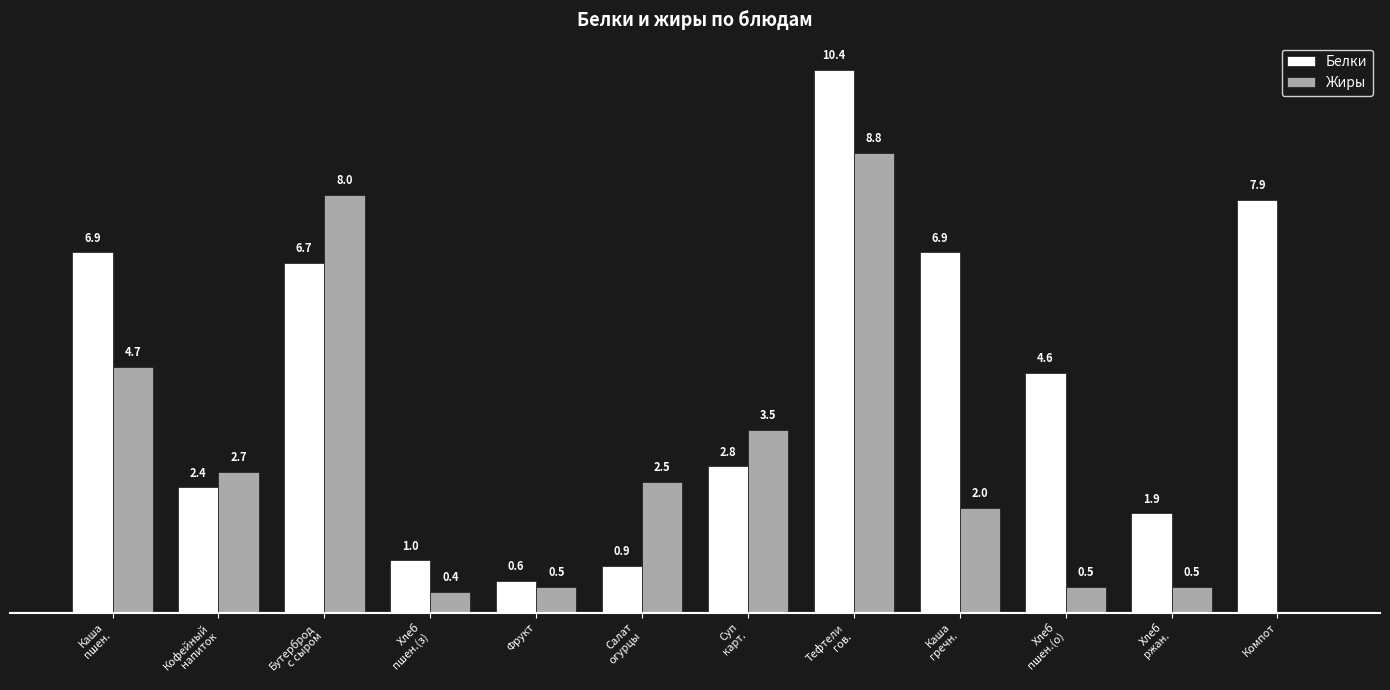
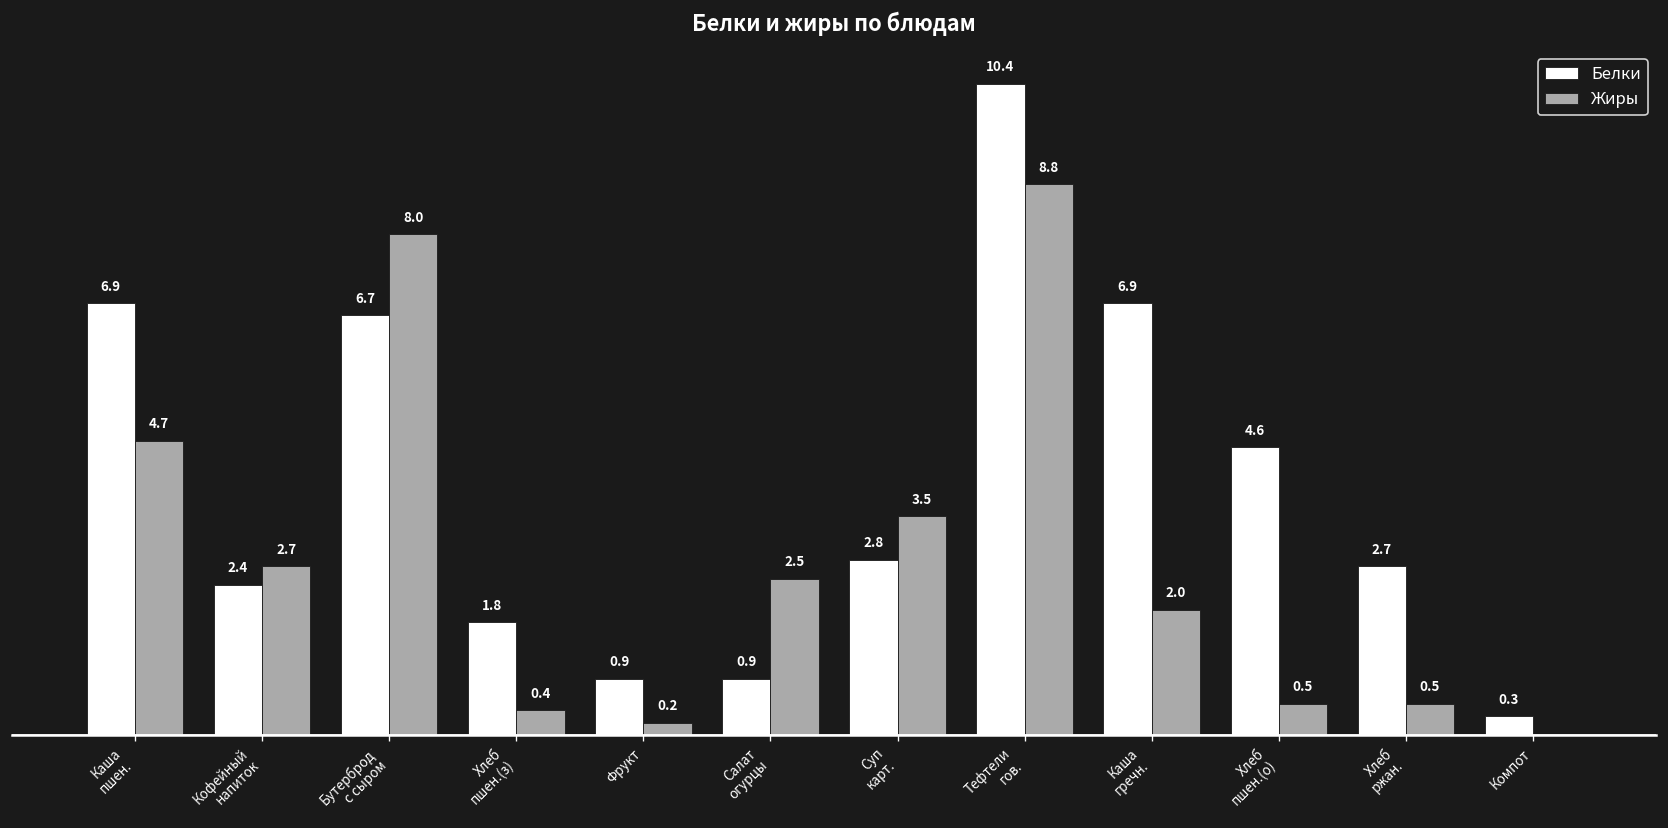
Белки, Хлеб пшен.(з): 1.0 -> 1.8
Белки, Фрукт: 0.6 -> 0.9
Жиры, Фрукт: 0.5 -> 0.2
Белки, Хлеб ржан.: 1.9 -> 2.7
Белки, Компот: 7.9 -> 0.3
